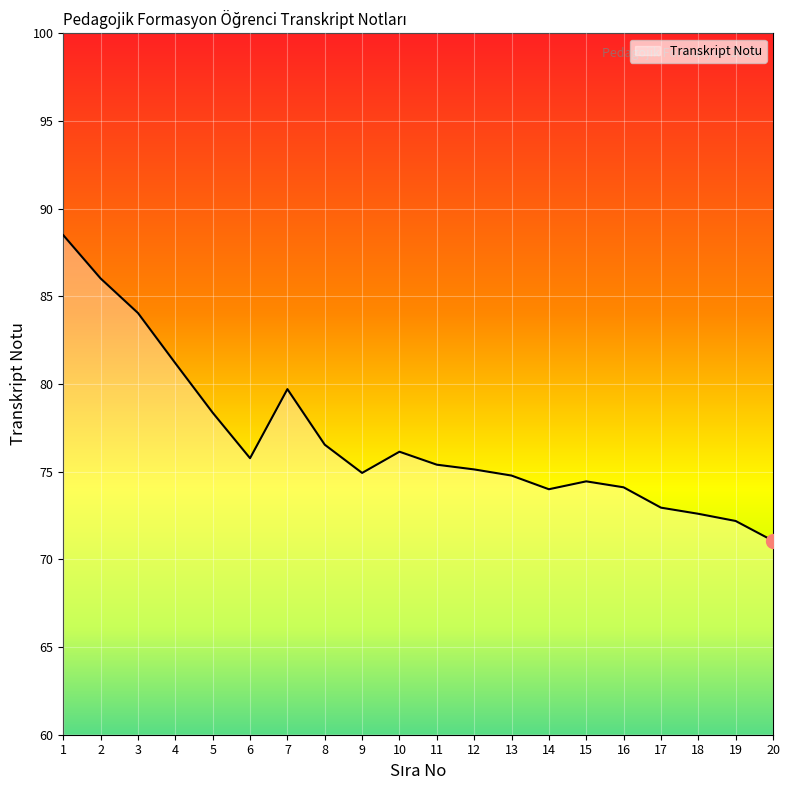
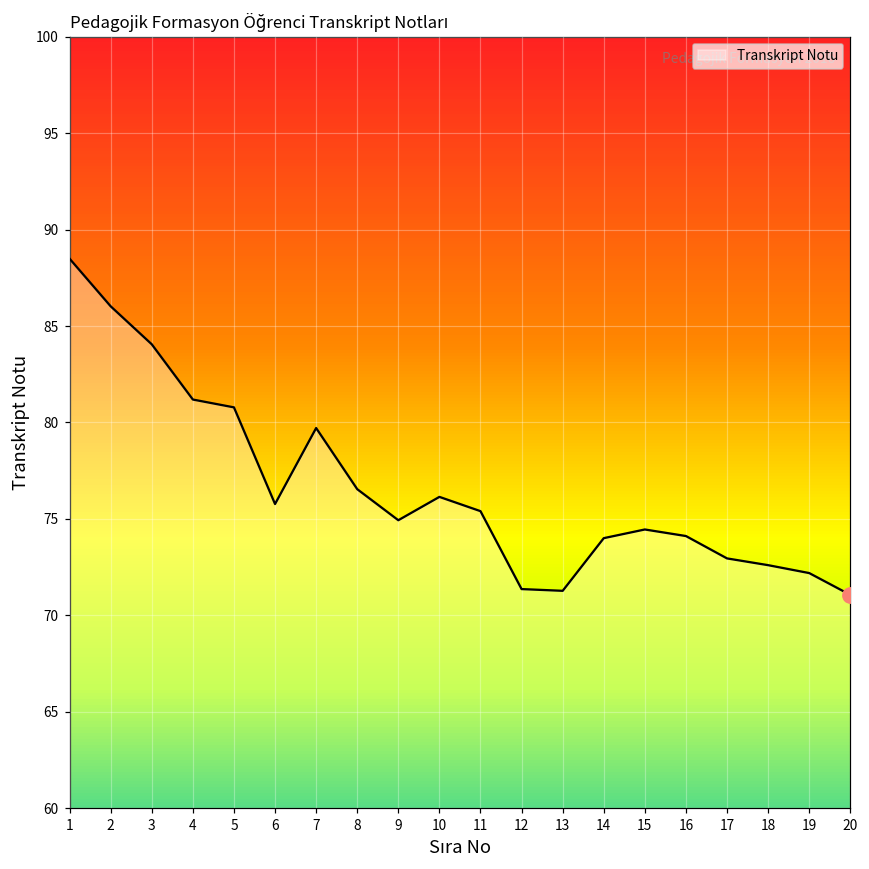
Transkript Notu, 5: 78.4 -> 80.8
Transkript Notu, 12: 75.1 -> 71.4
Transkript Notu, 13: 74.8 -> 71.3
